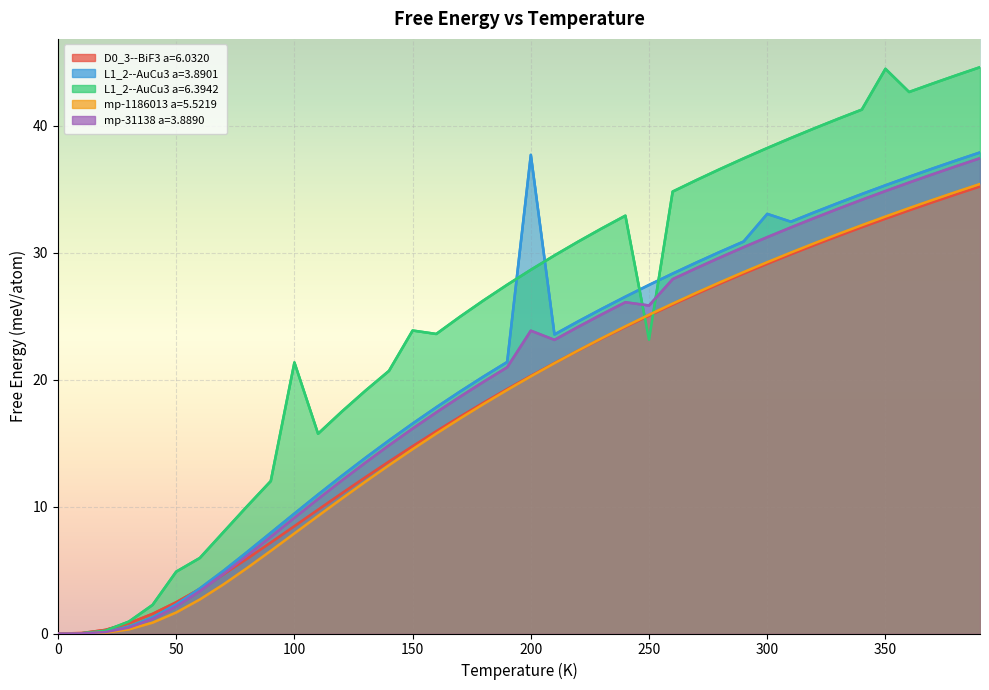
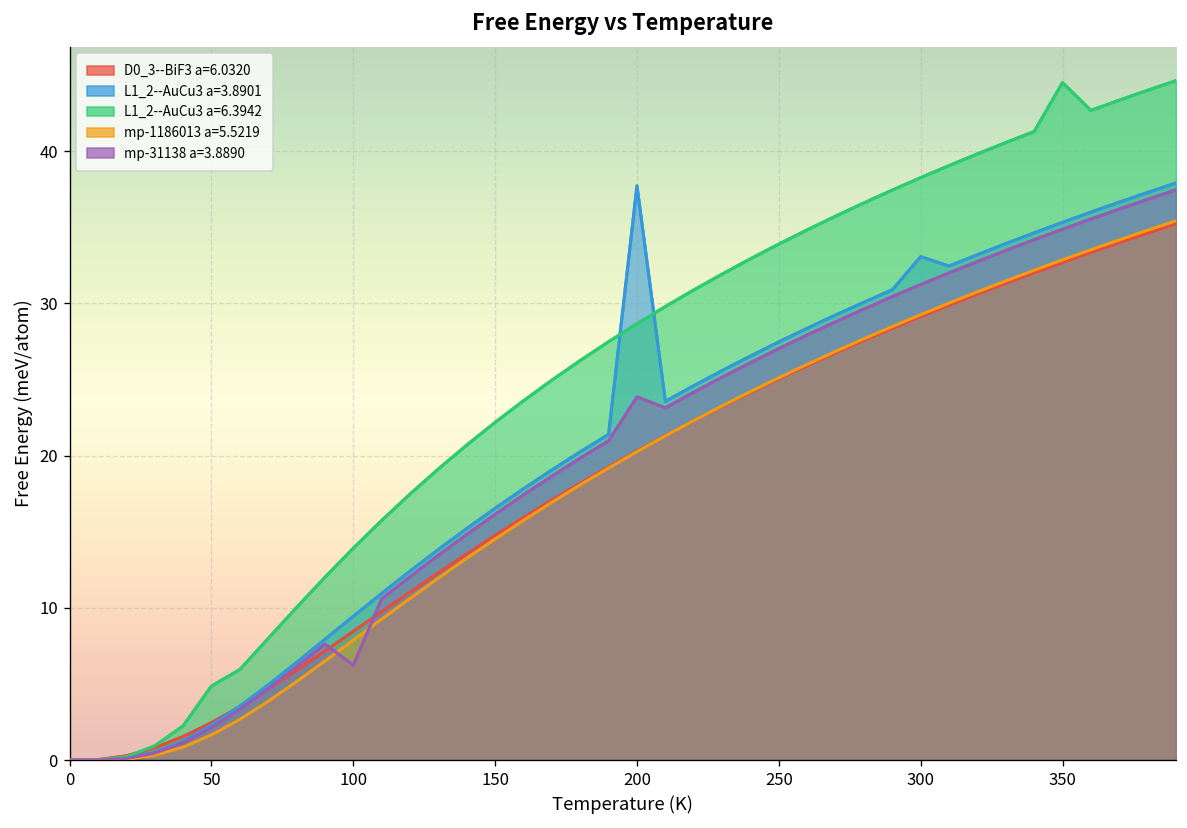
L1_2--AuCu3 a=6.3942, 100: 21.4 -> 13.9
mp-31138 a=3.8890, 100: 9.1 -> 6.2
L1_2--AuCu3 a=6.3942, 150: 23.9 -> 22.2
L1_2--AuCu3 a=6.3942, 250: 23.2 -> 33.9
mp-31138 a=3.8890, 250: 25.8 -> 27.0
